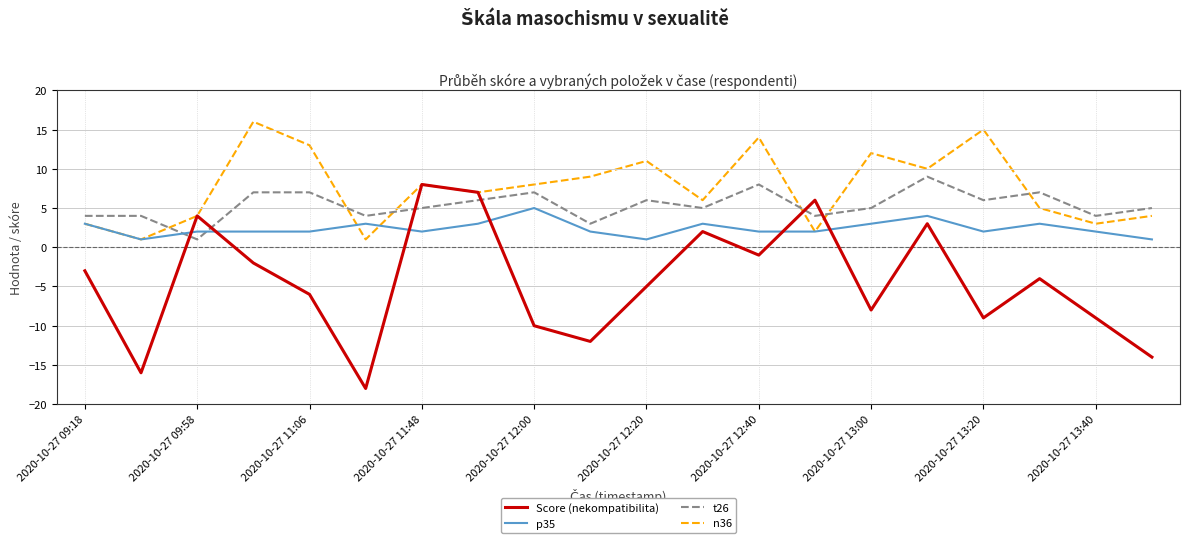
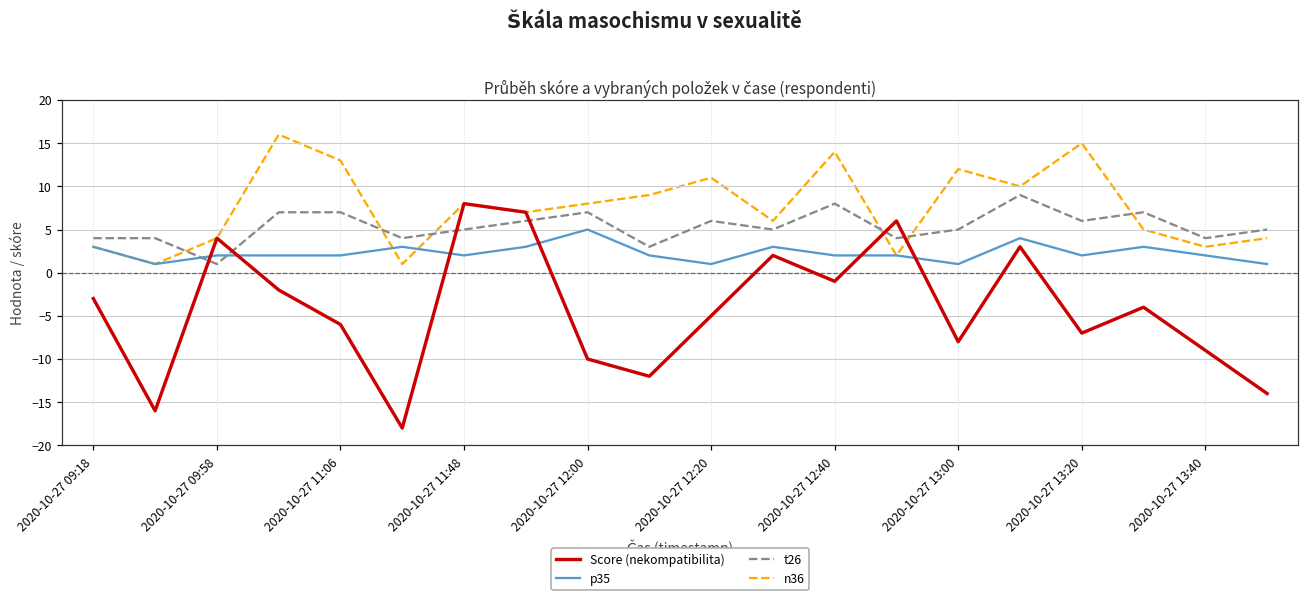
p35, 2020-10-27 13:00: 3 -> 1
Score (nekompatibilita), 2020-10-27 13:20: -9 -> -7
